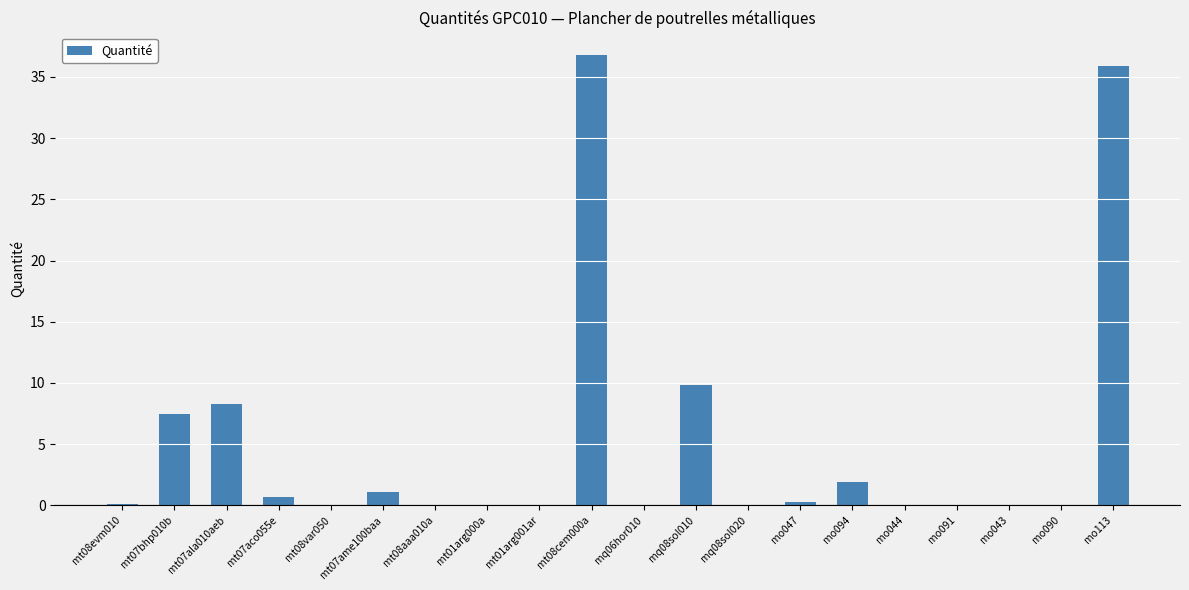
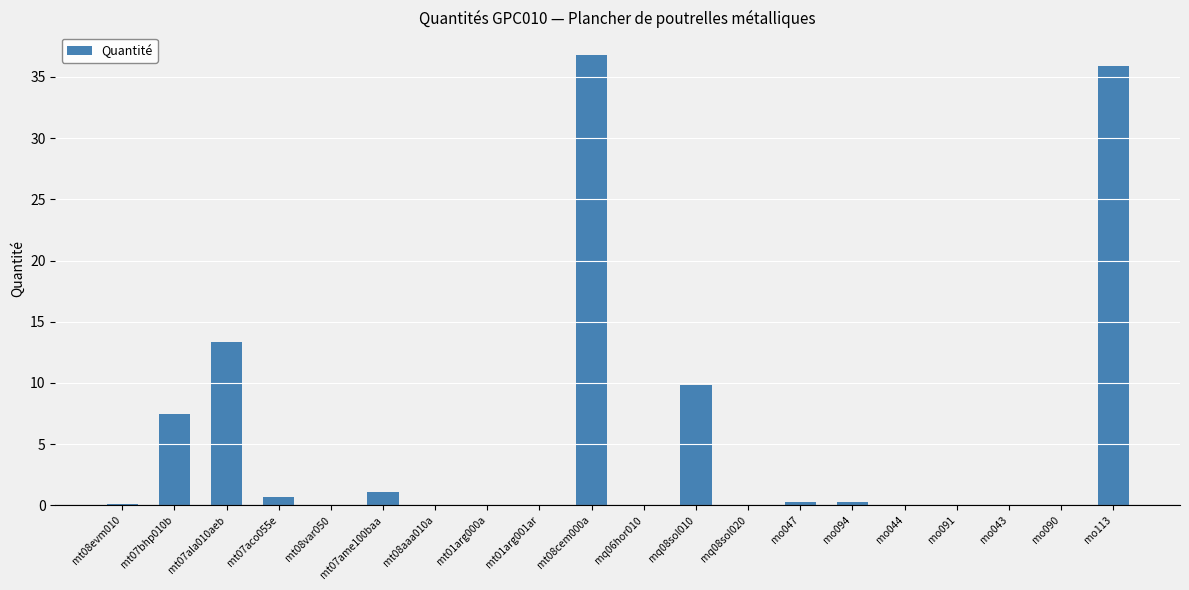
mt07ala010aeb: 8.3 -> 13.4
mo094: 1.9 -> 0.3
